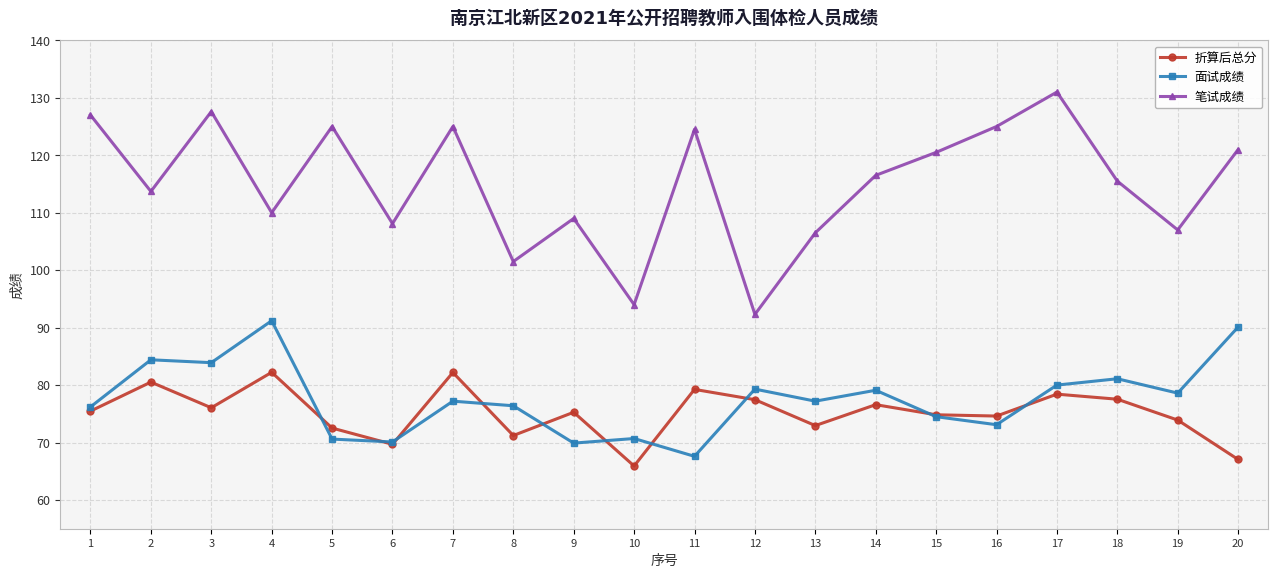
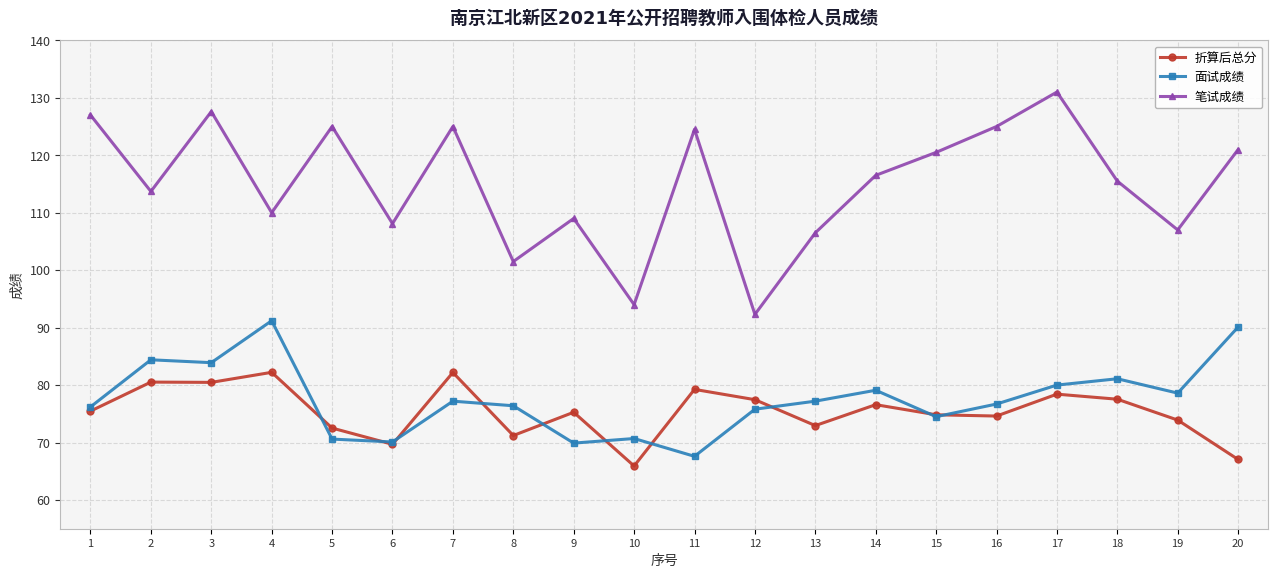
折算后总分, 3: 76 -> 80
面试成绩, 12: 79 -> 76
面试成绩, 16: 73 -> 77
